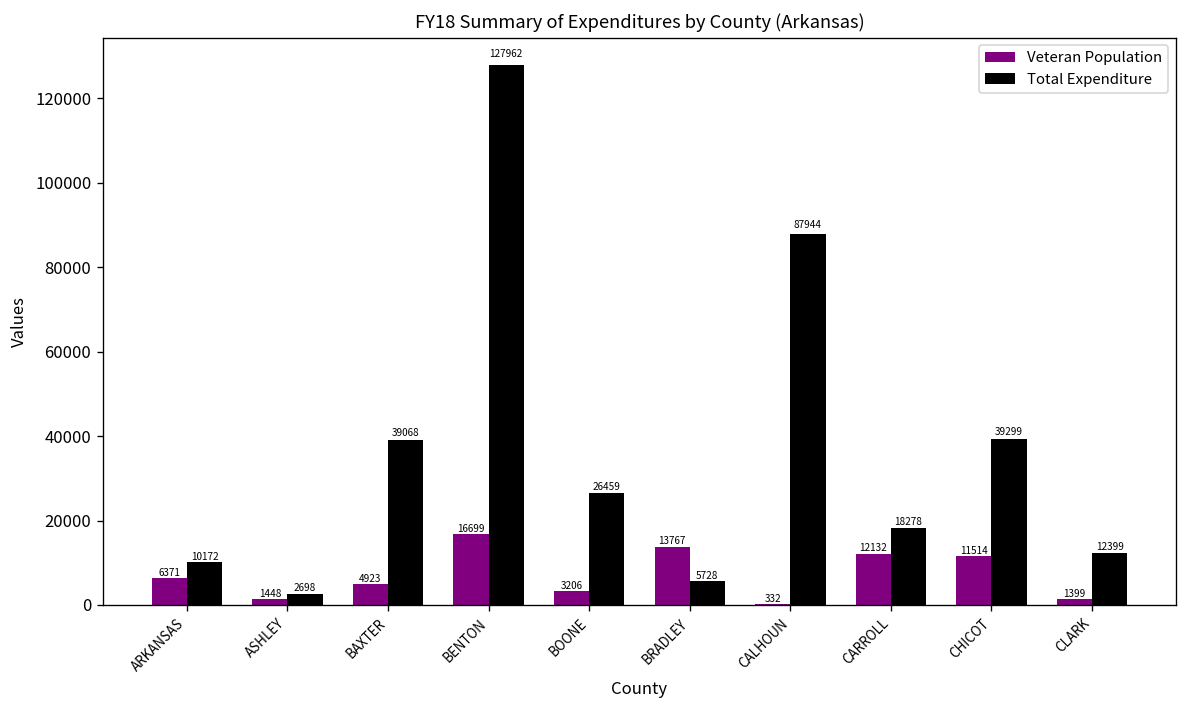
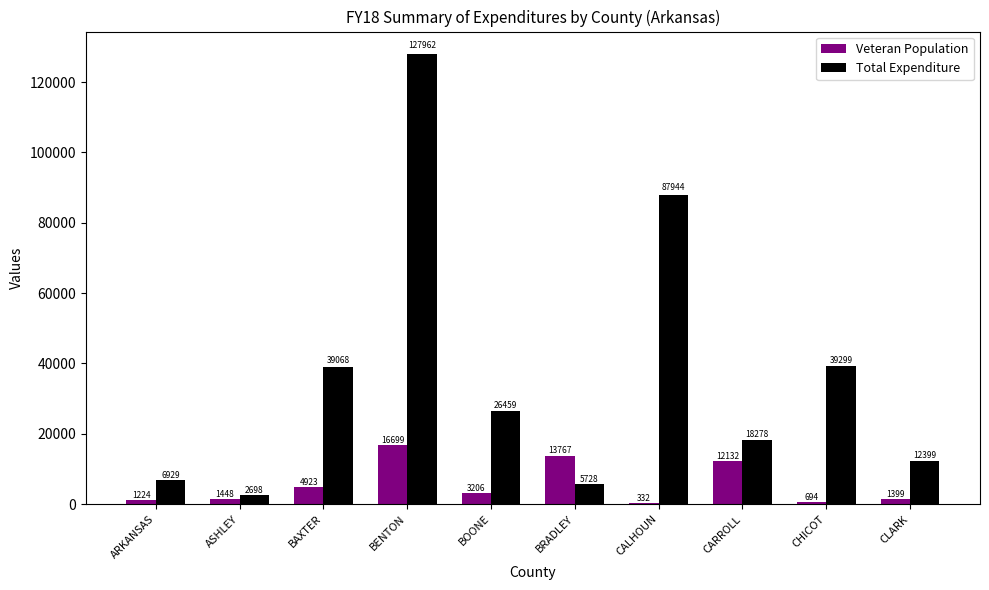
Veteran Population, ARKANSAS: 6371 -> 1224
Total Expenditure, ARKANSAS: 10172 -> 6929
Veteran Population, CHICOT: 11514 -> 694
